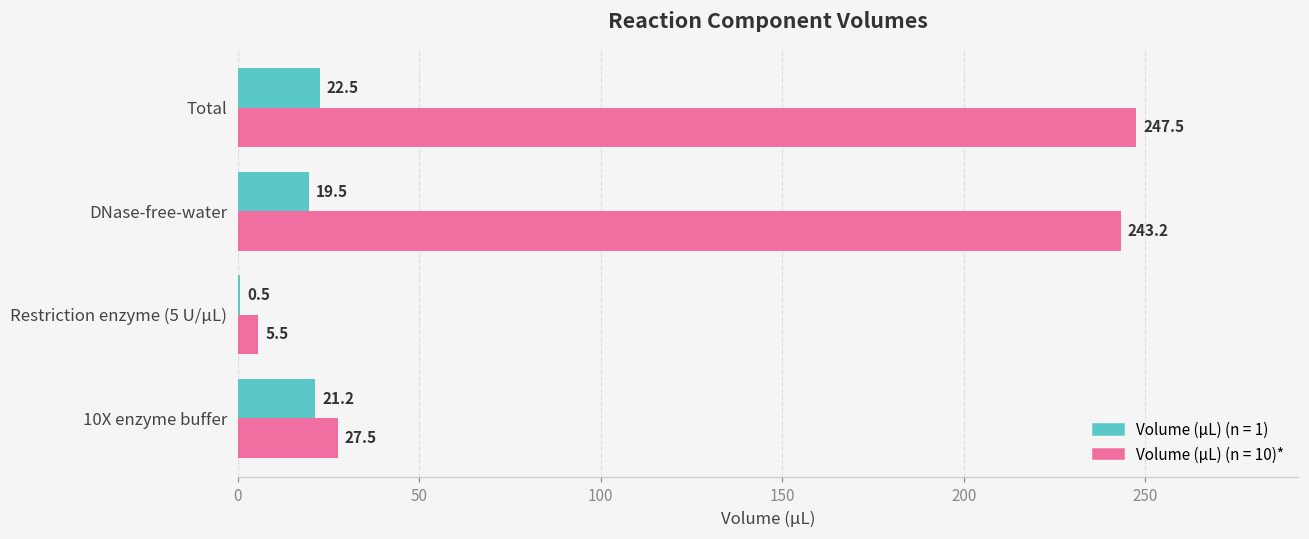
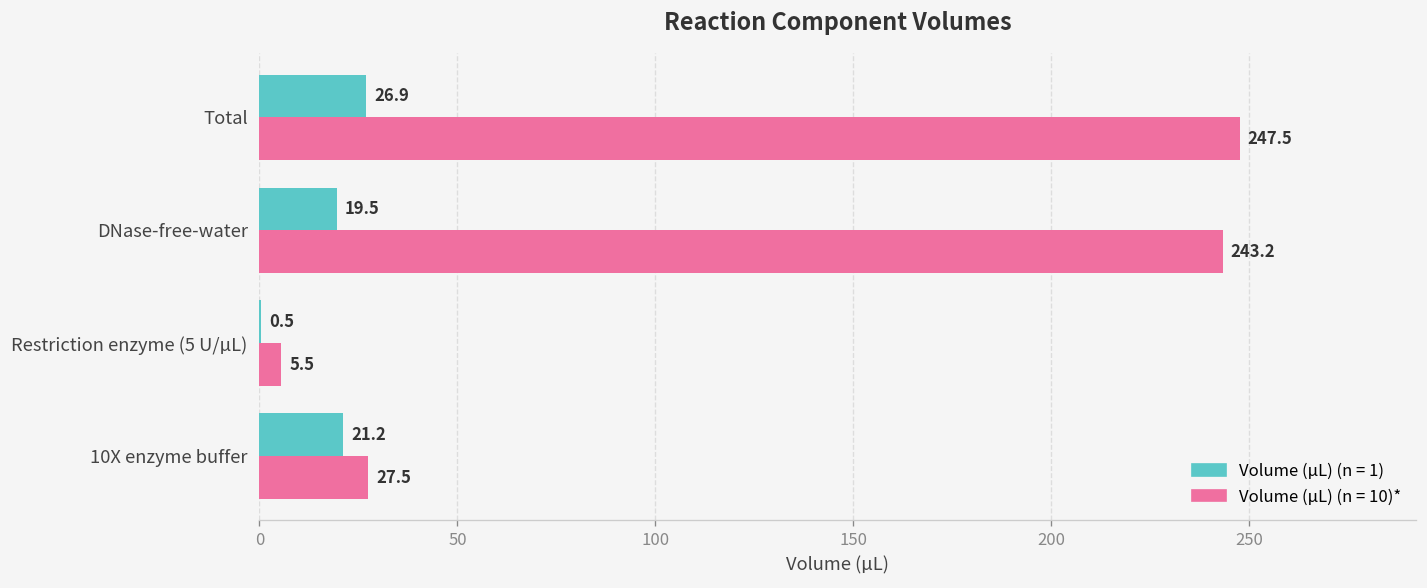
Volume (µL) (n = 1), Total: 22.5 -> 26.9
